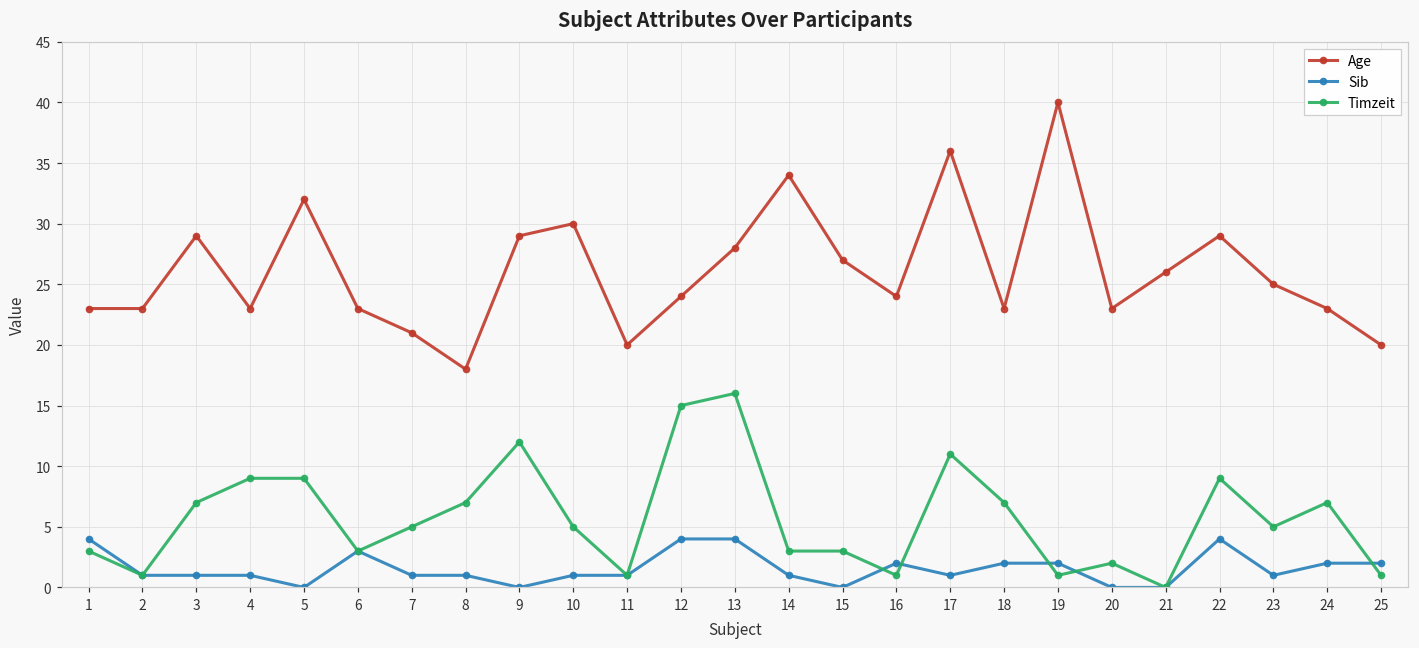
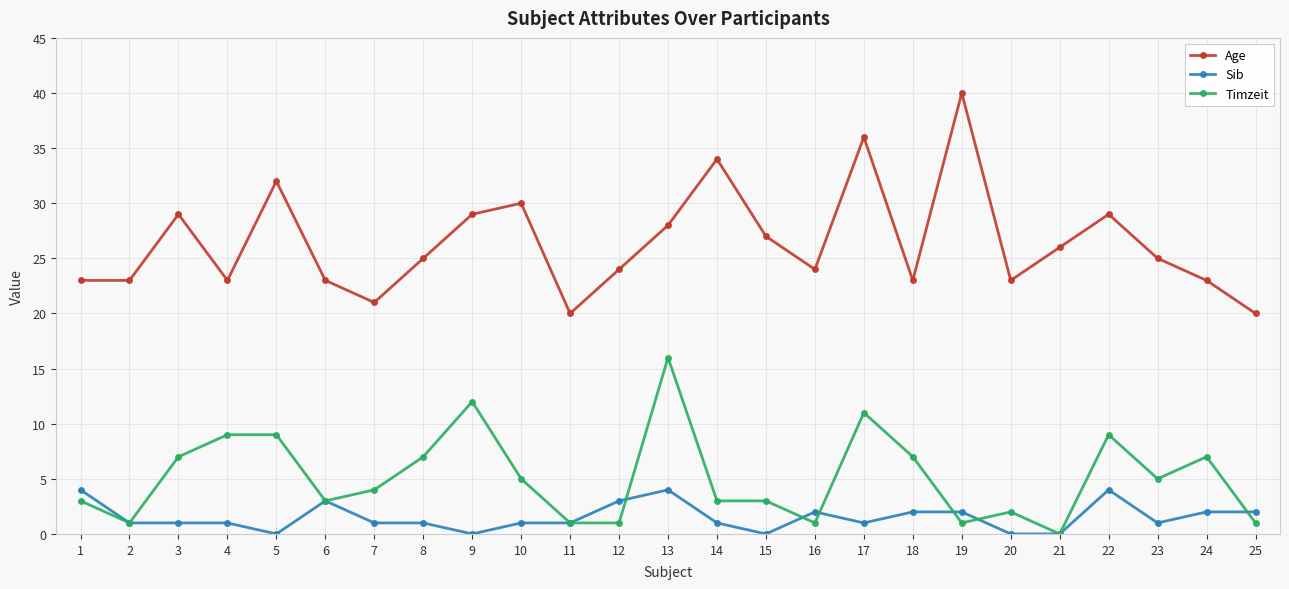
Timzeit, 7: 5 -> 4
Age, 8: 18 -> 25
Sib, 12: 4 -> 3
Timzeit, 12: 15 -> 1
